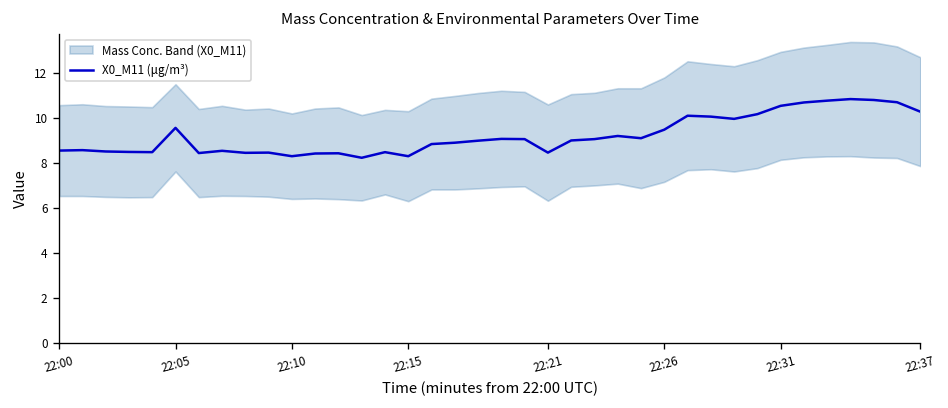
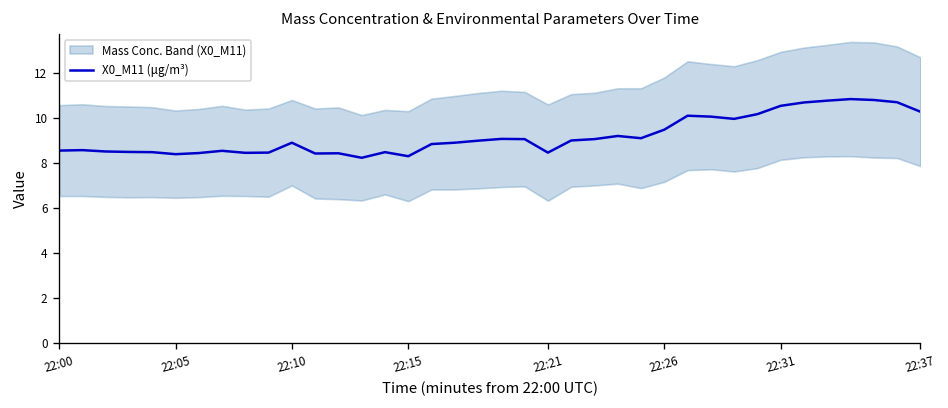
X0_M11 (μg/m³), 22:05: 9.6 -> 8.4
X0_M11 (μg/m³), 22:10: 8.3 -> 8.9
